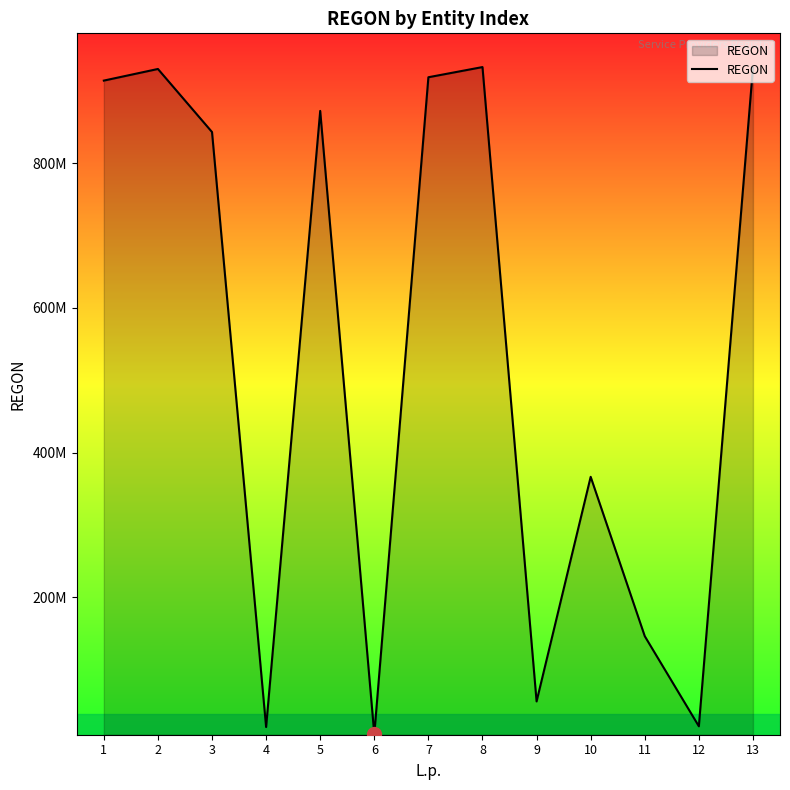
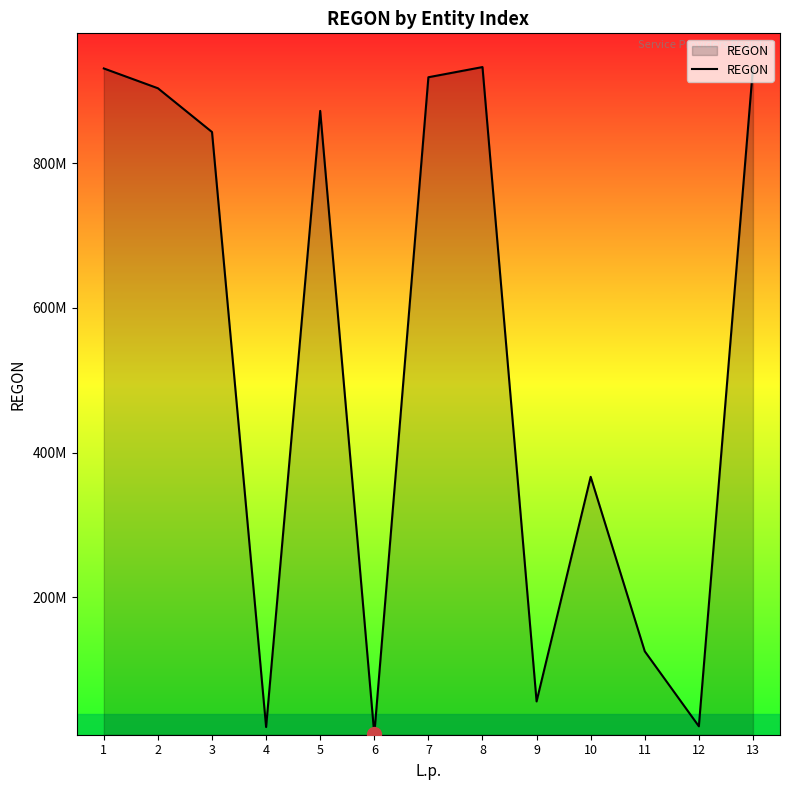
REGON, 1: 910000000 -> 930000000
REGON, 2: 930000000 -> 900000000
REGON, 11: 150000000 -> 130000000
